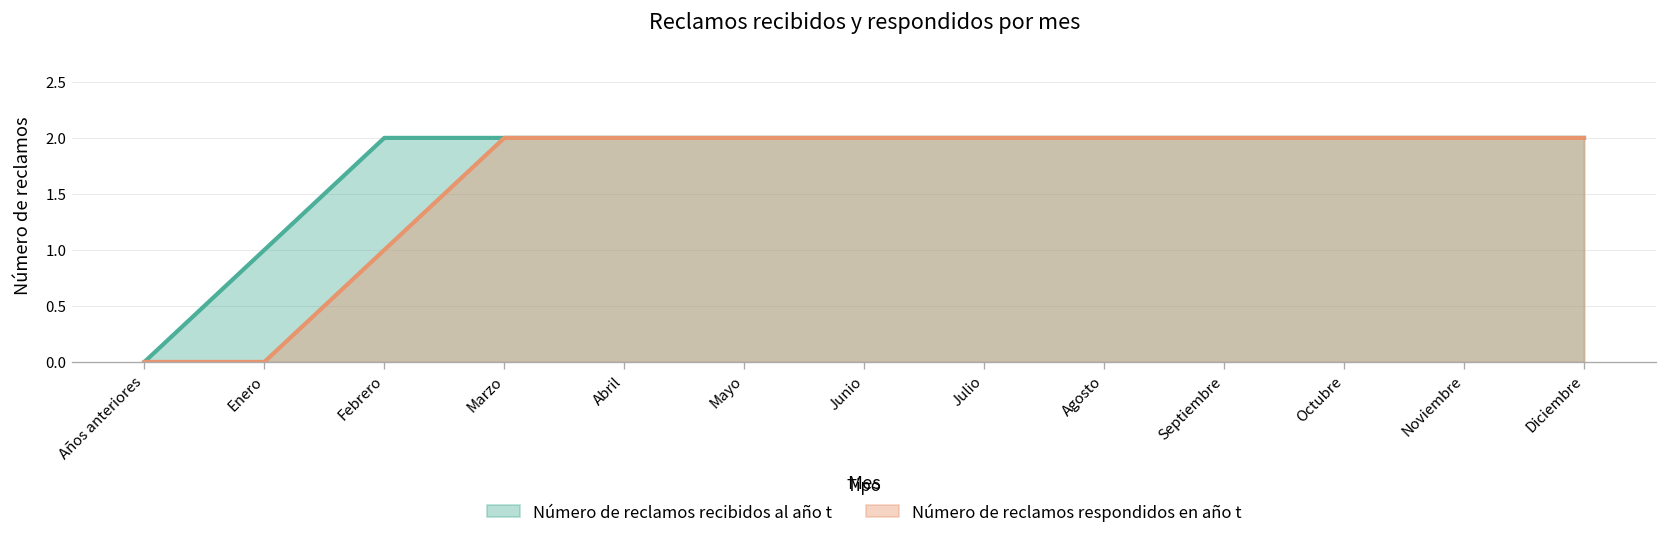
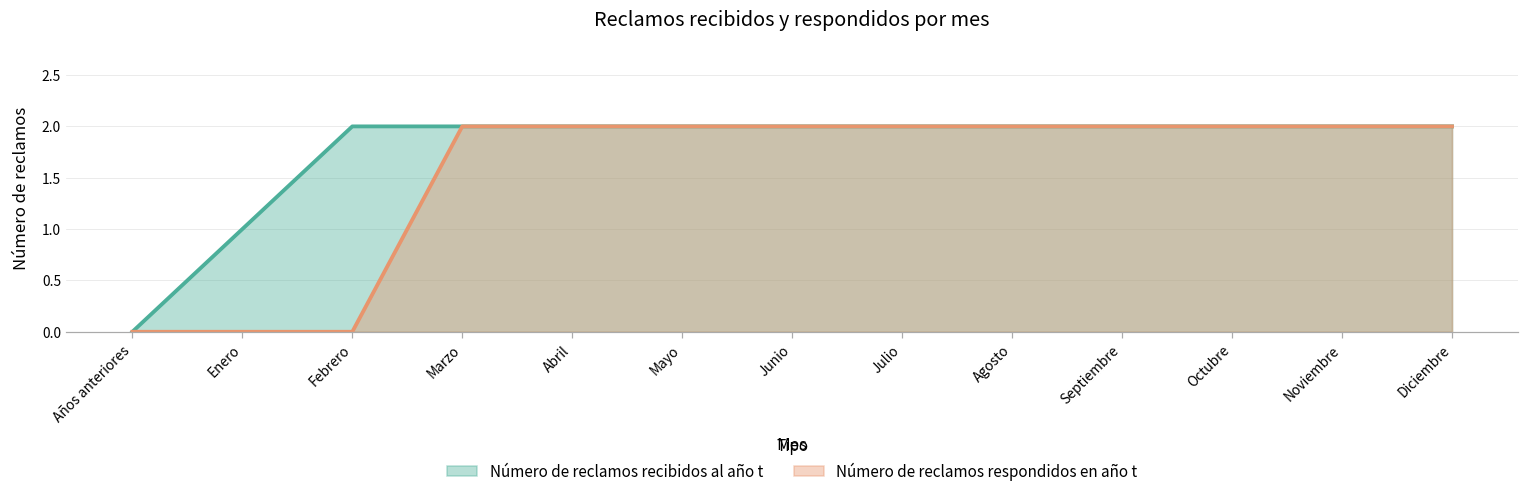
Número de reclamos respondidos en año t, Febrero: 1 -> 0
